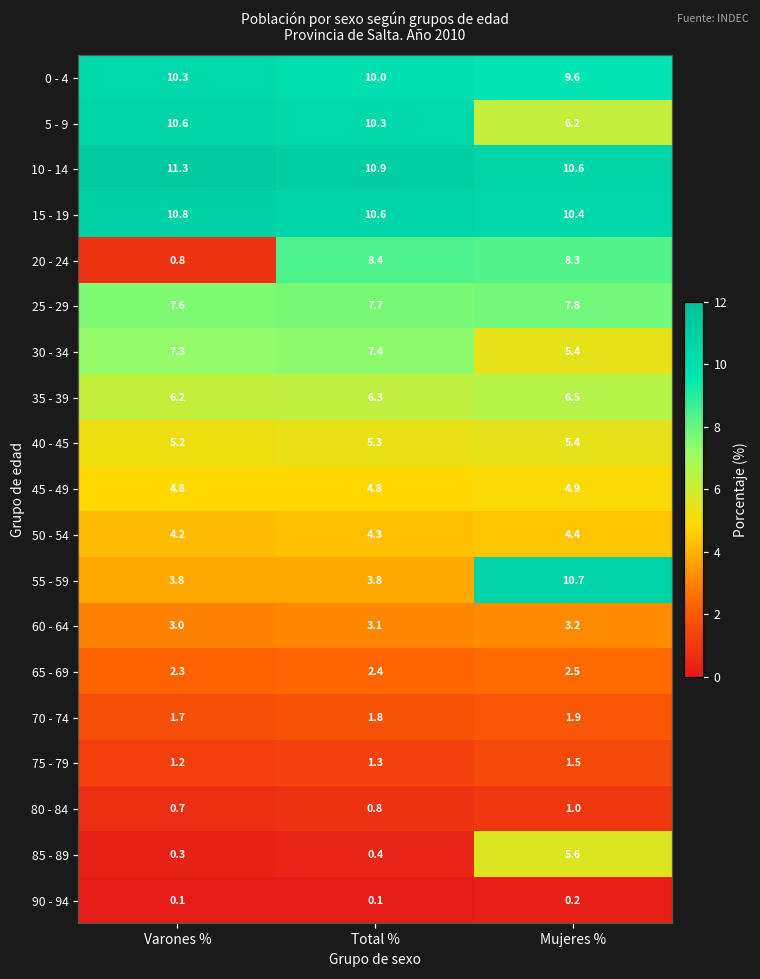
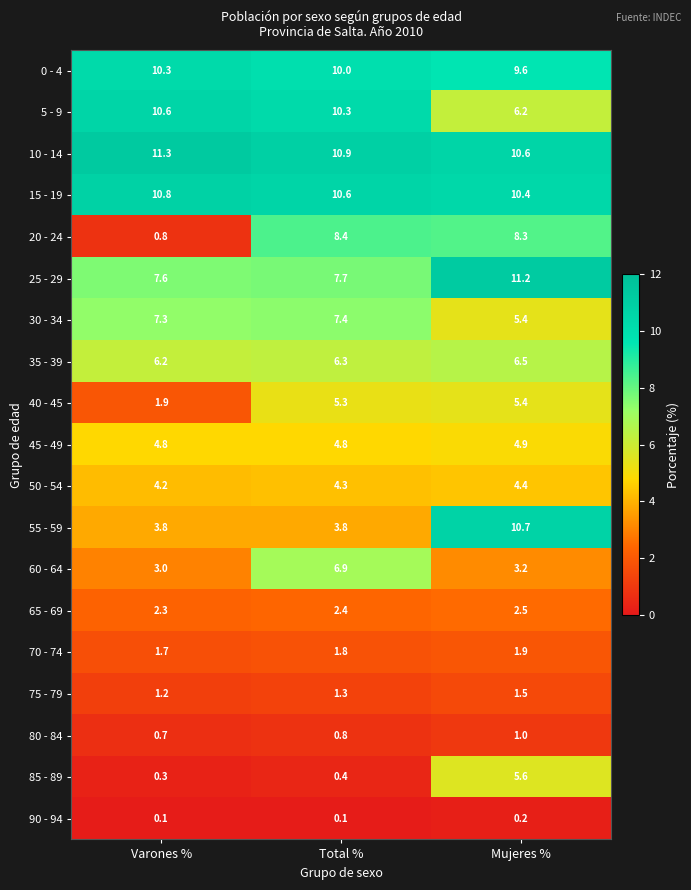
25 - 29, Mujeres %: 7.8 -> 11.2
40 - 45, Varones %: 5.2 -> 1.9
60 - 64, Total %: 3.1 -> 6.9
